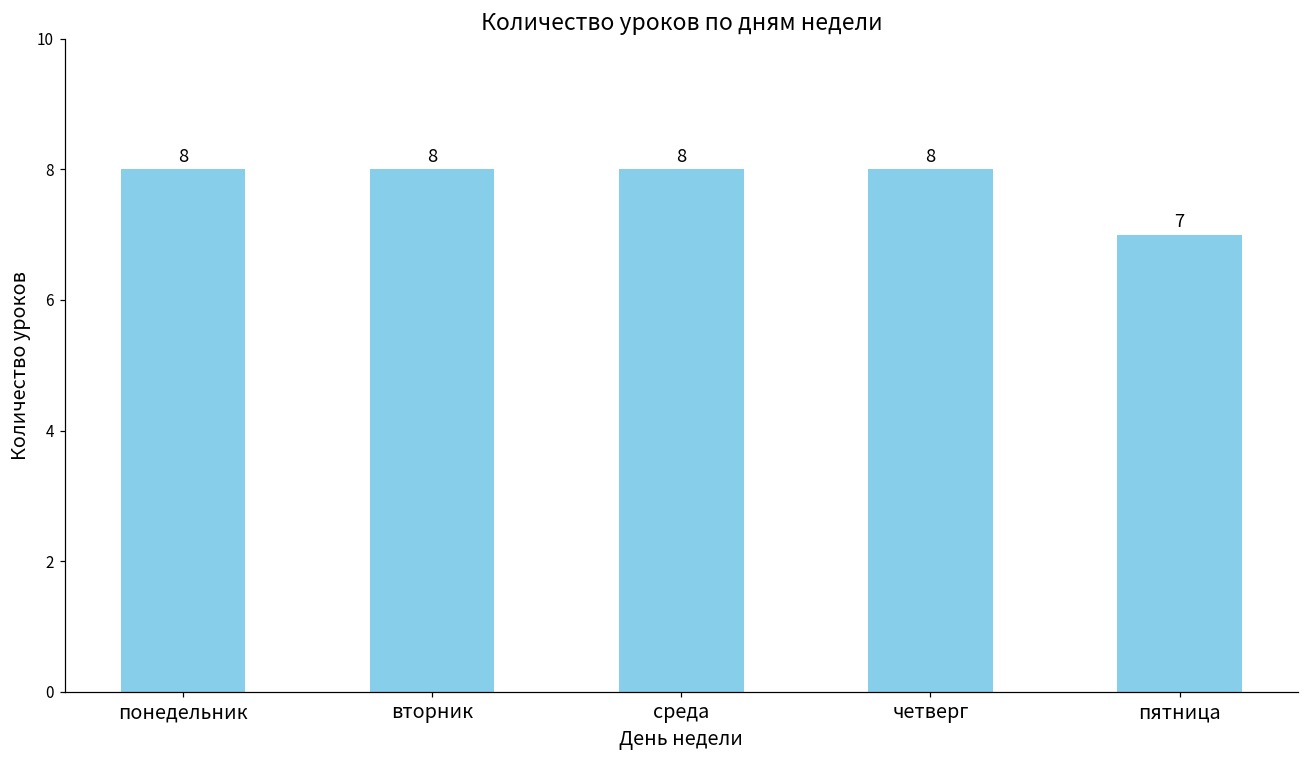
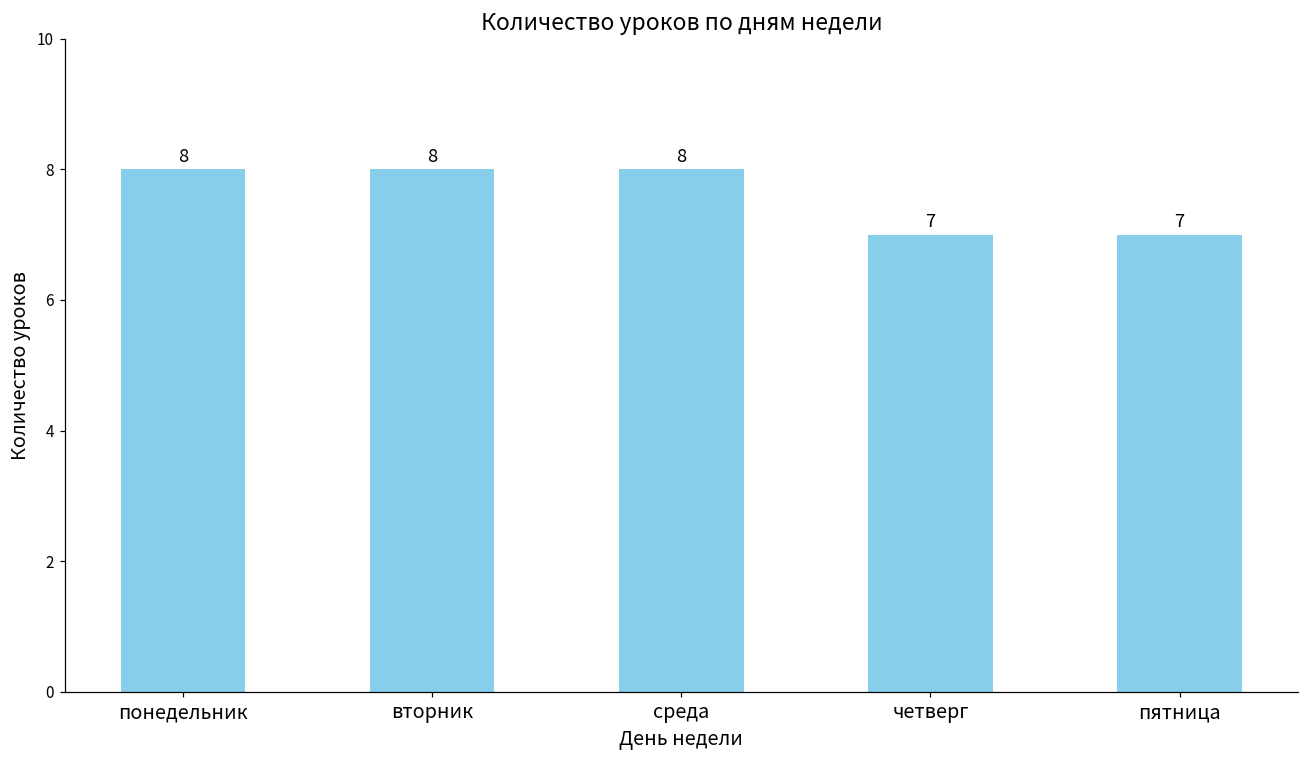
четверг: 8 -> 7
